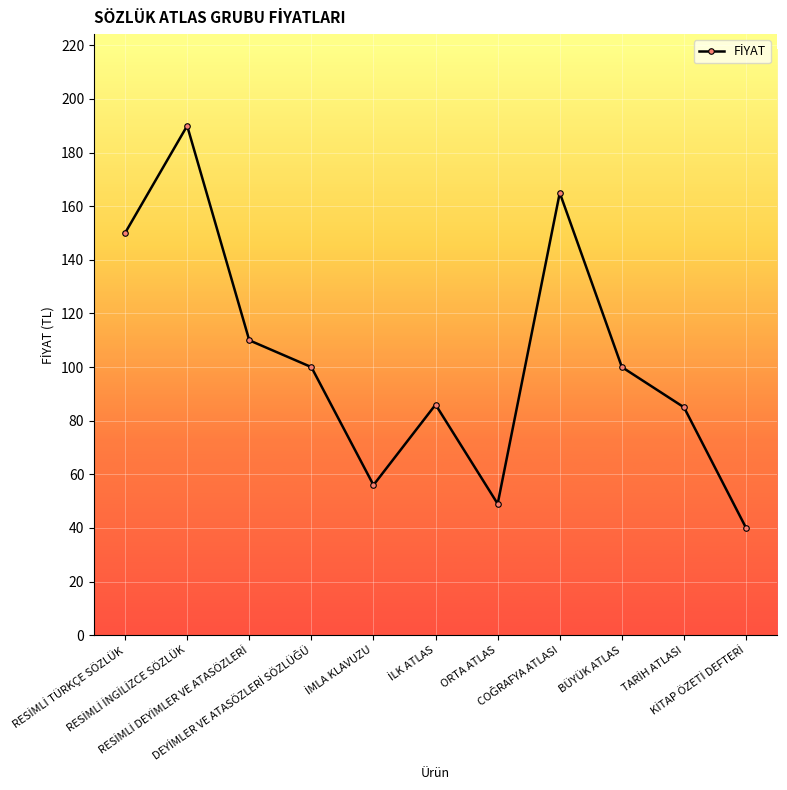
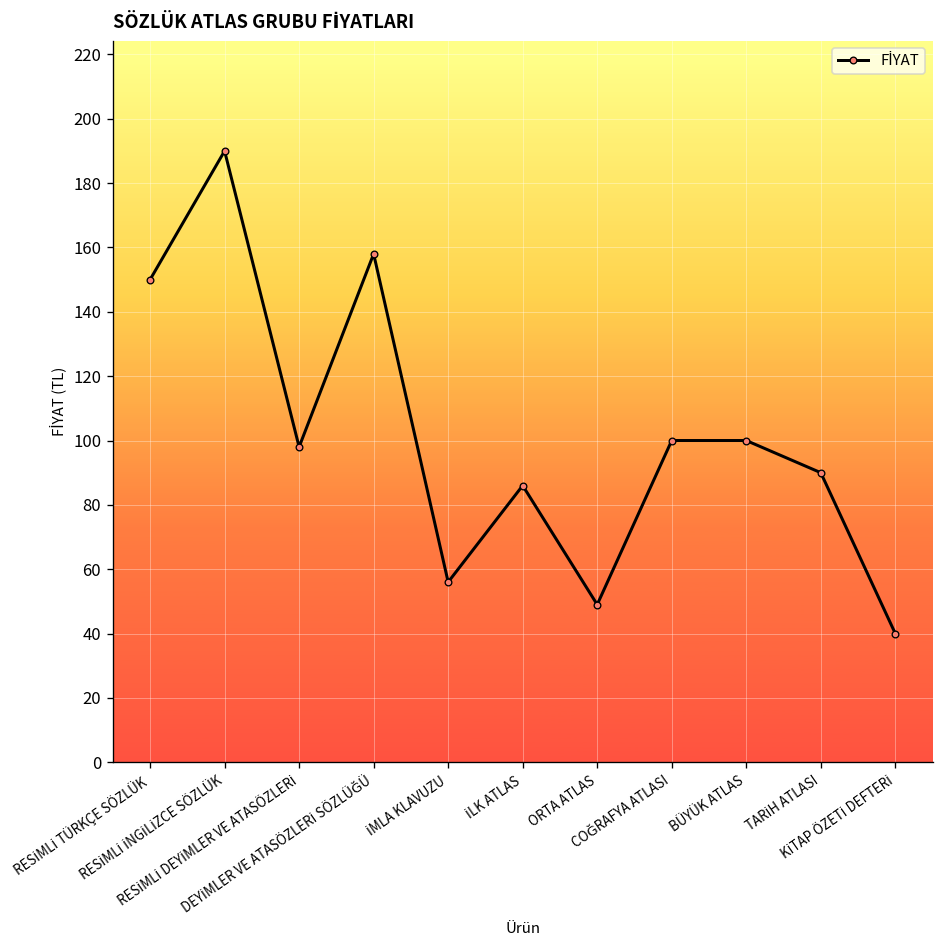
RESİMLİ DEYİMLER VE ATASÖZLERİ: 110 -> 98
DEYİMLER VE ATASÖZLERİ SÖZLÜĞÜ: 100 -> 158
COĞRAFYA ATLASI: 165 -> 100
TARİH ATLASI: 85 -> 90
